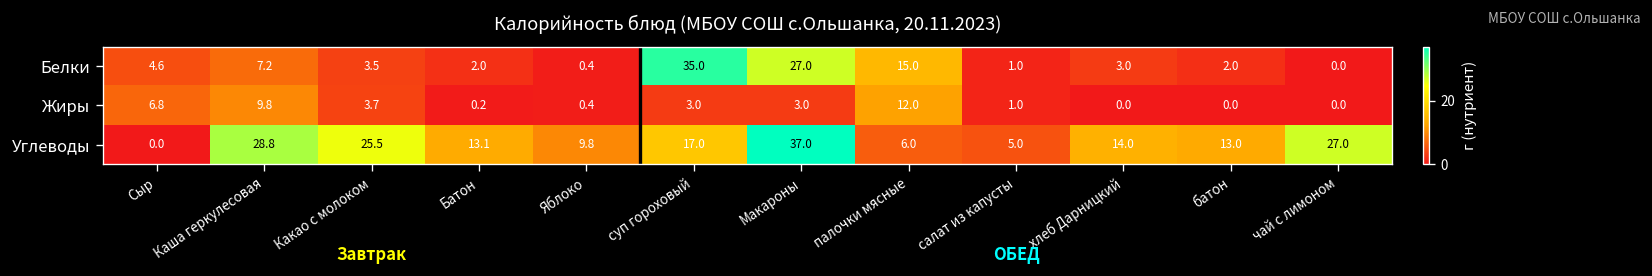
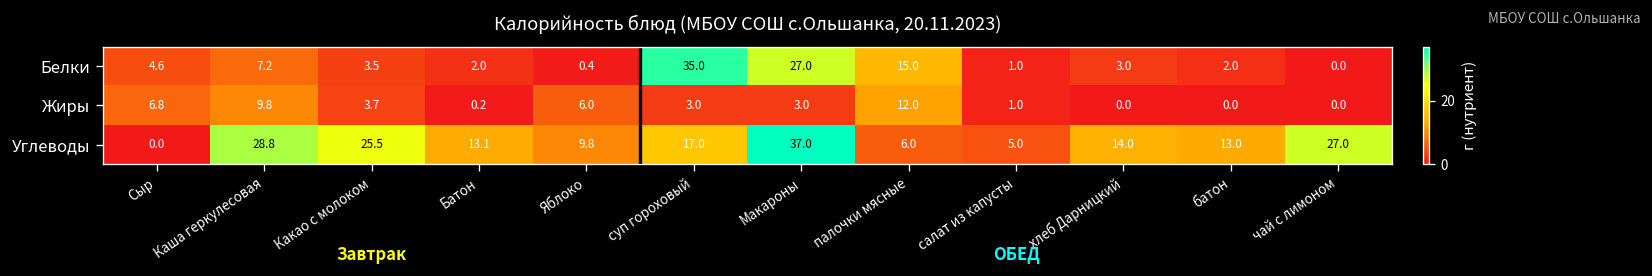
Жиры, Яблоко: 0.4 -> 6.0
